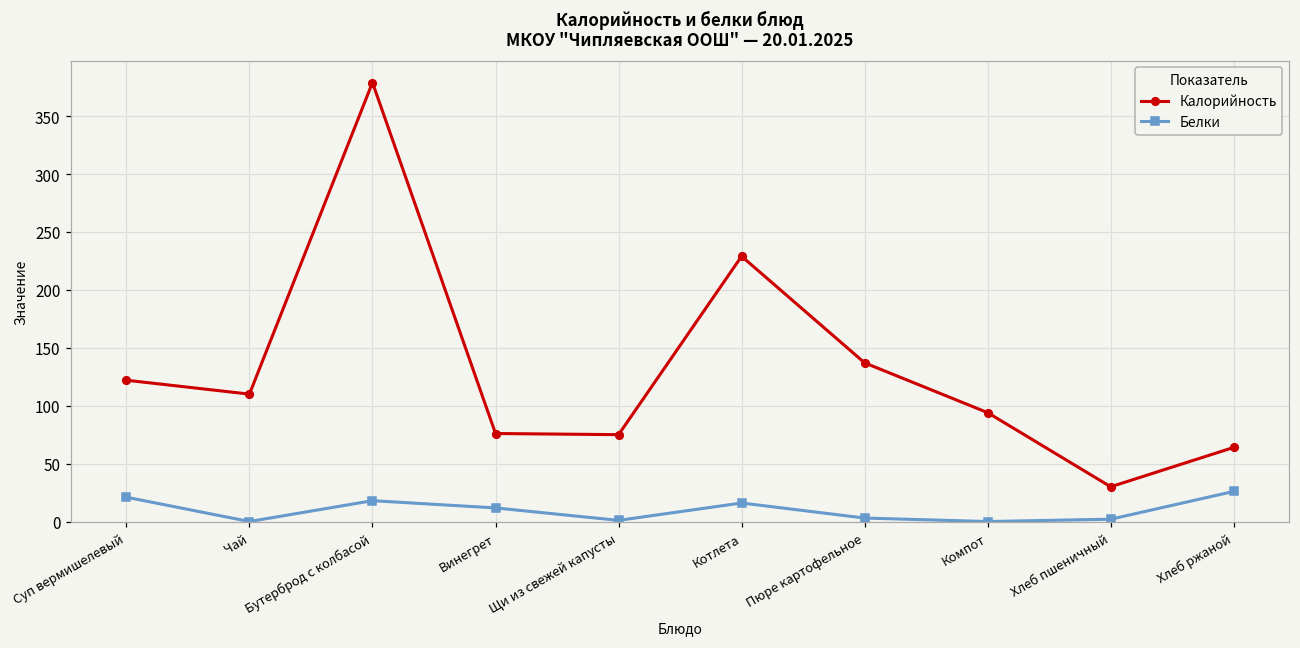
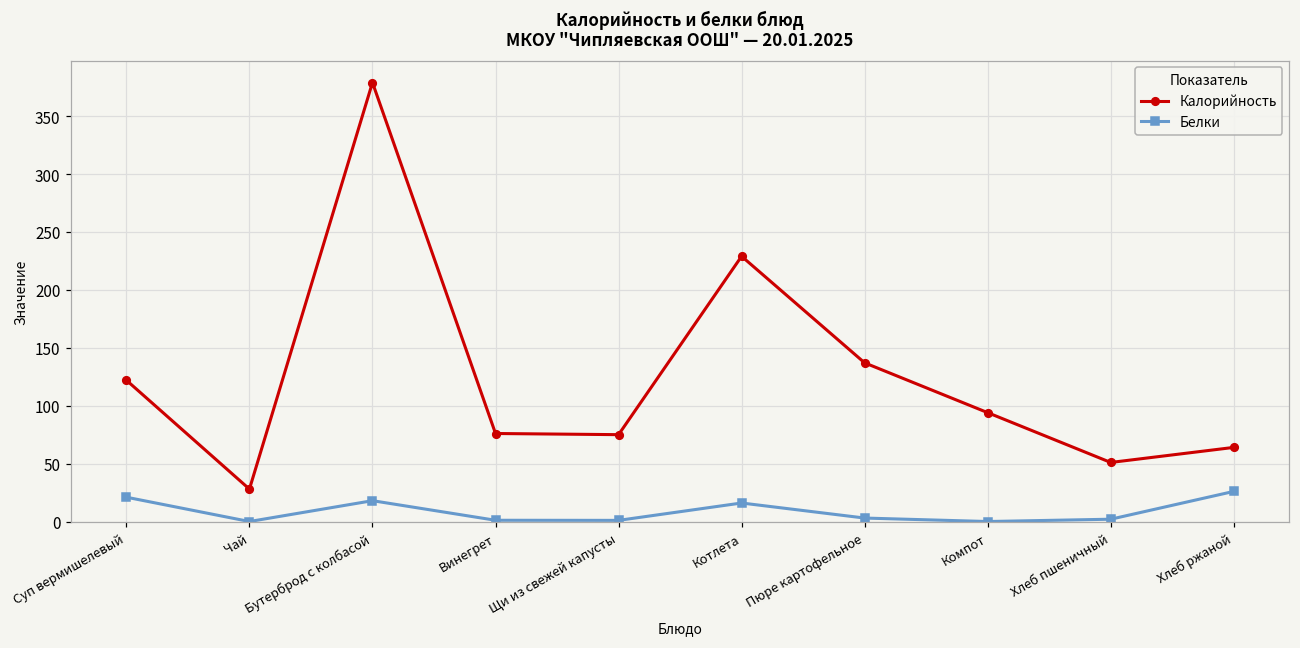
Калорийность, Чай: 110 -> 28
Белки, Винегрет: 12 -> 1
Калорийность, Хлеб пшеничный: 30 -> 51
